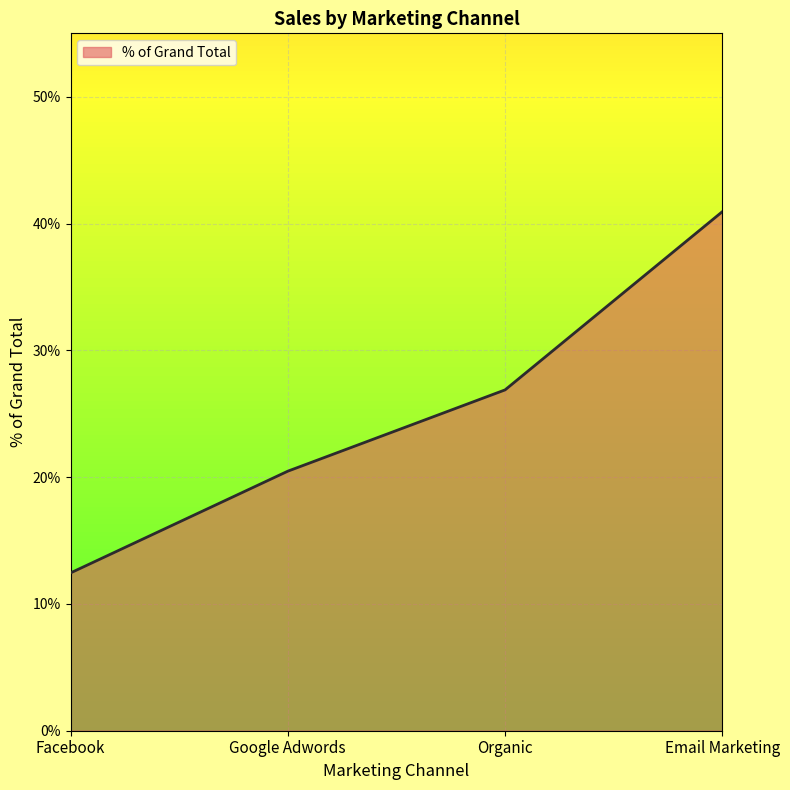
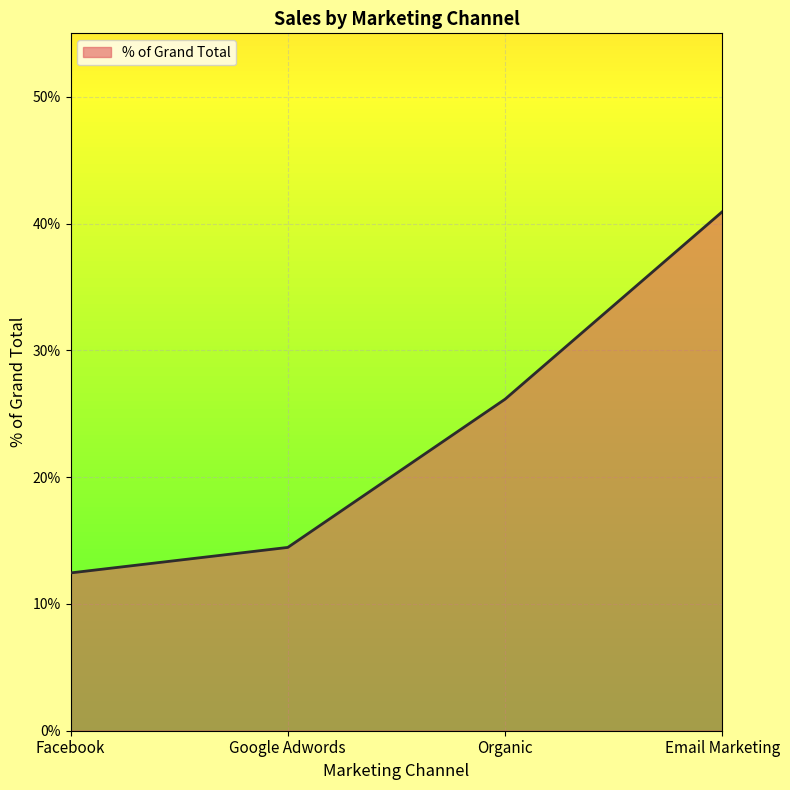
Google Adwords: 20.5% -> 14.5%
Organic: 26.9% -> 26.1%
